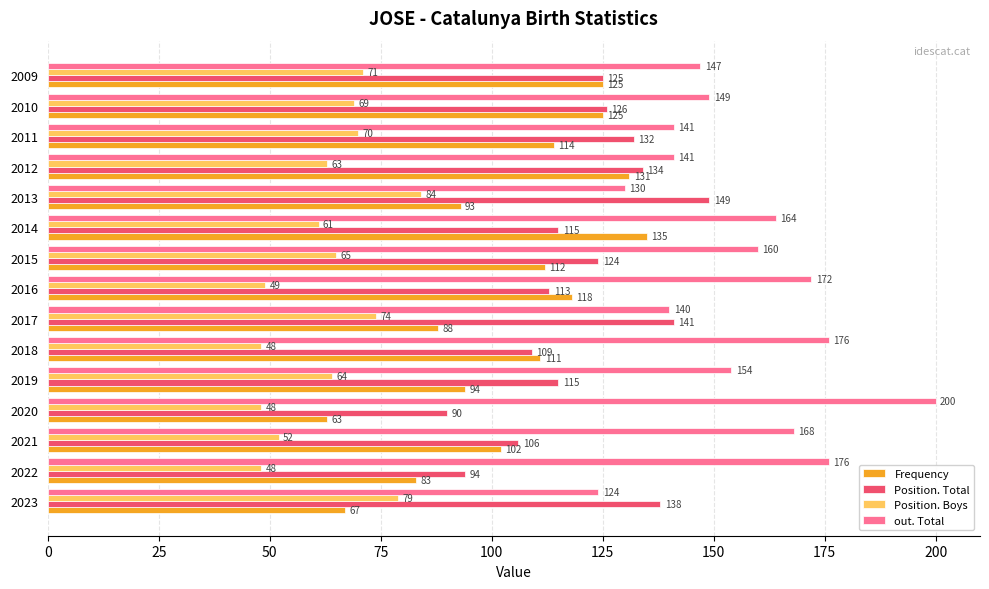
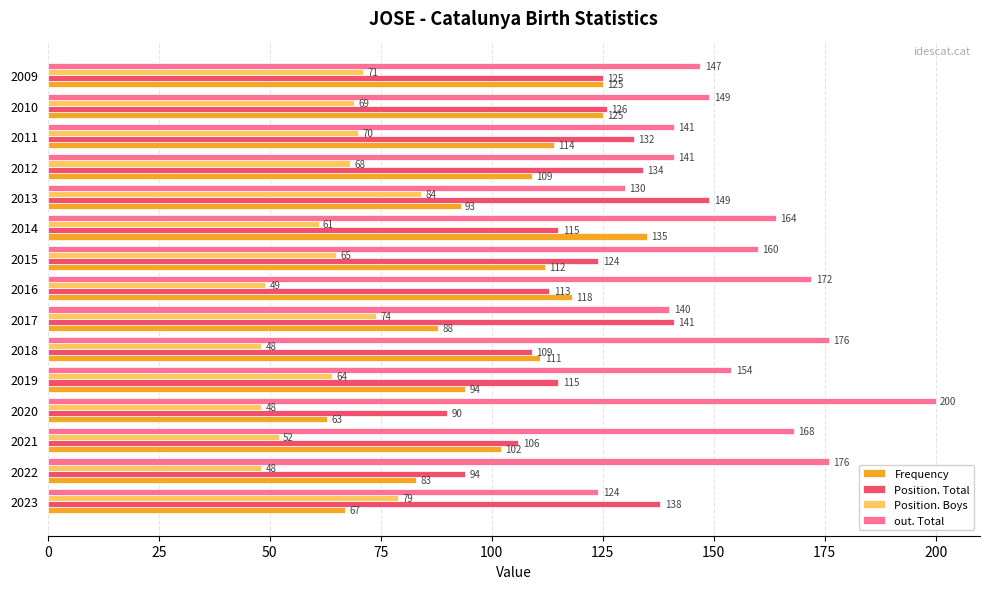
Position. Boys, 2012: 63 -> 68
Frequency, 2012: 131 -> 109
